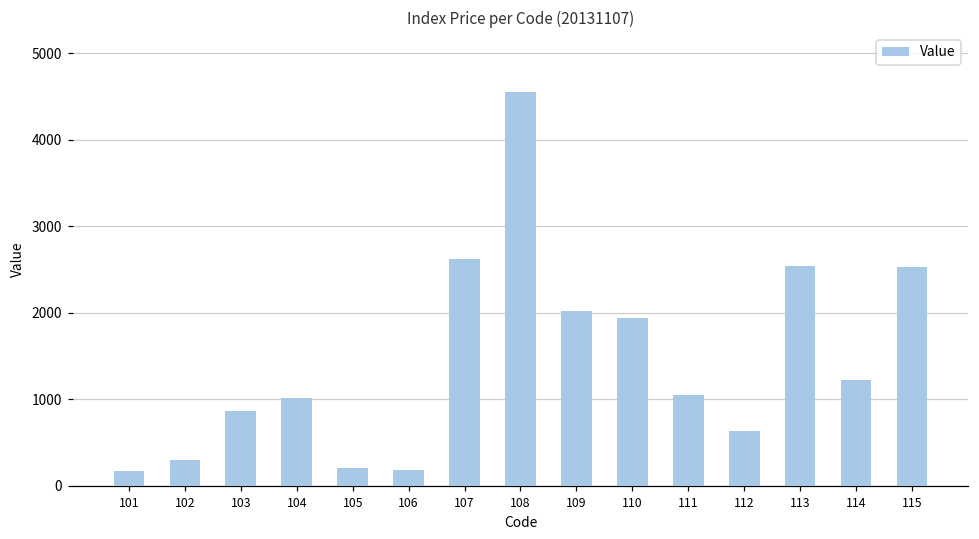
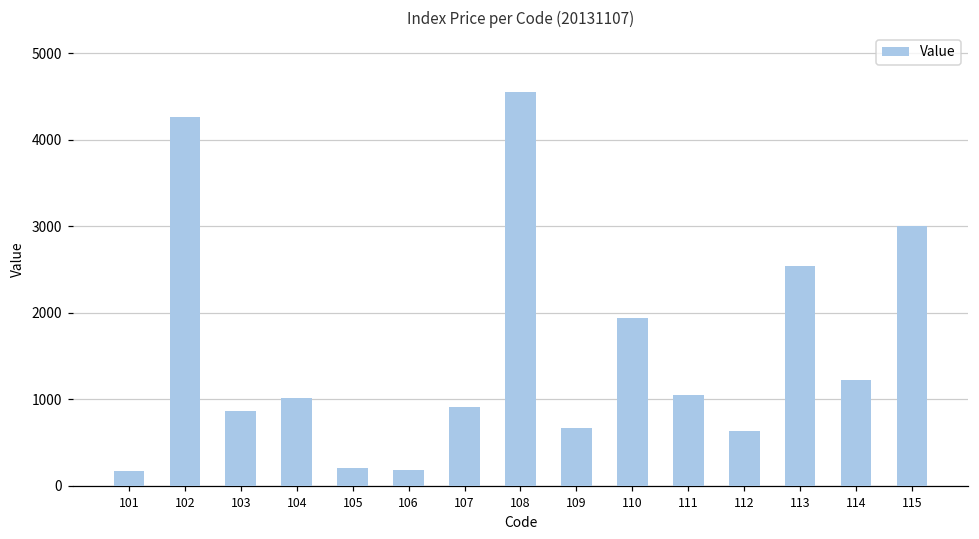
102: 300 -> 4300
107: 2600 -> 900
109: 2000 -> 700
115: 2500 -> 3000
